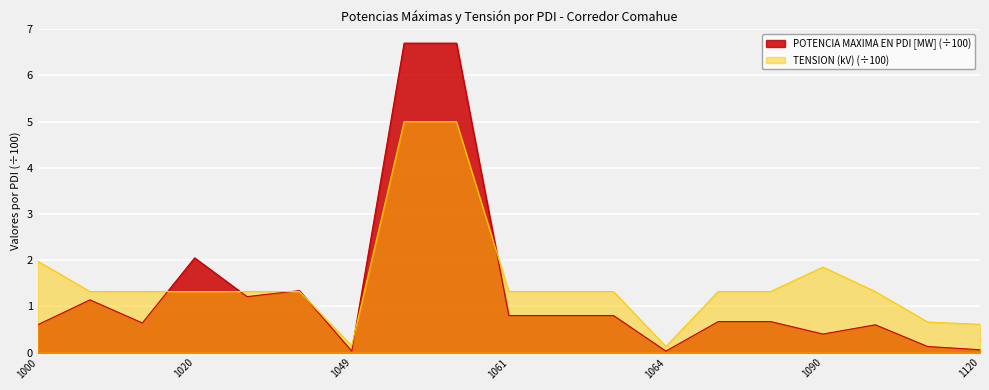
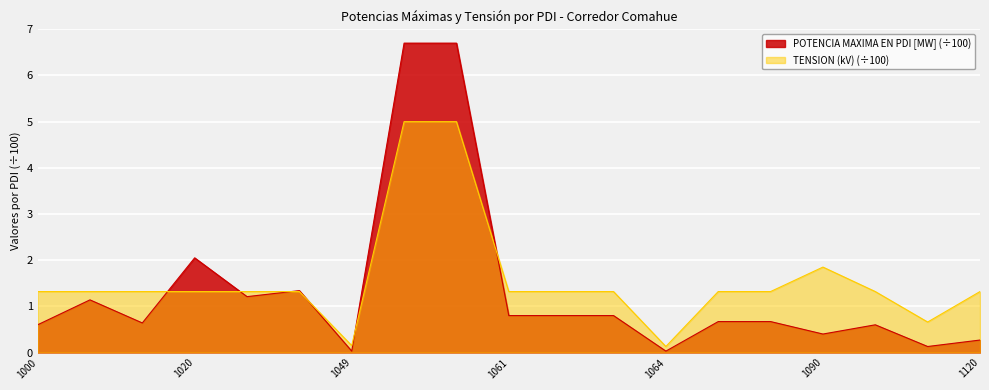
TENSION (kV) (÷100), 1000: 2.0 -> 1.3
POTENCIA MAXIMA EN PDI [MW] (÷100), 1120: 0.1 -> 0.3
TENSION (kV) (÷100), 1120: 0.6 -> 1.3
